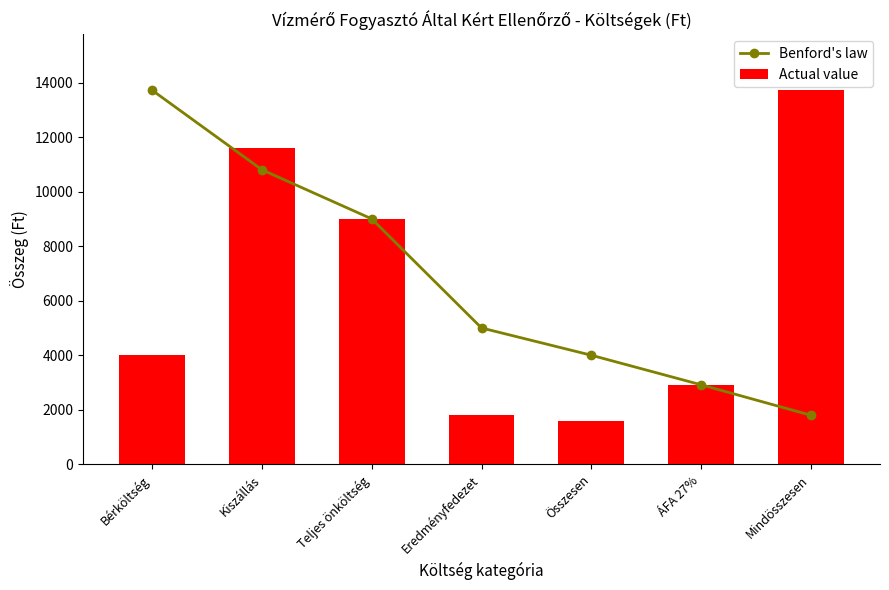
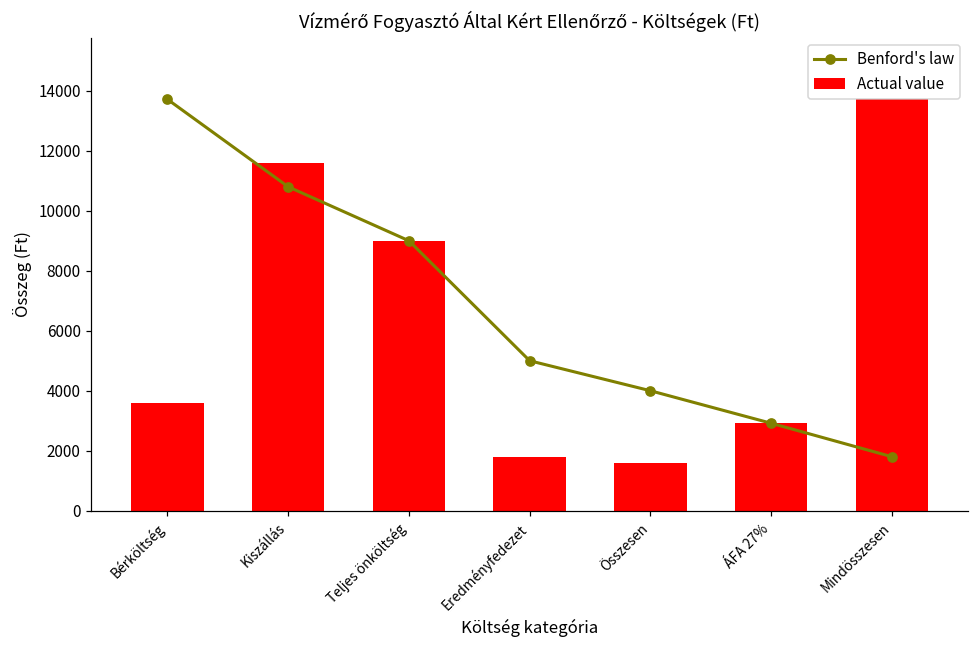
Actual value, Bérköltség: 4000 -> 3600
